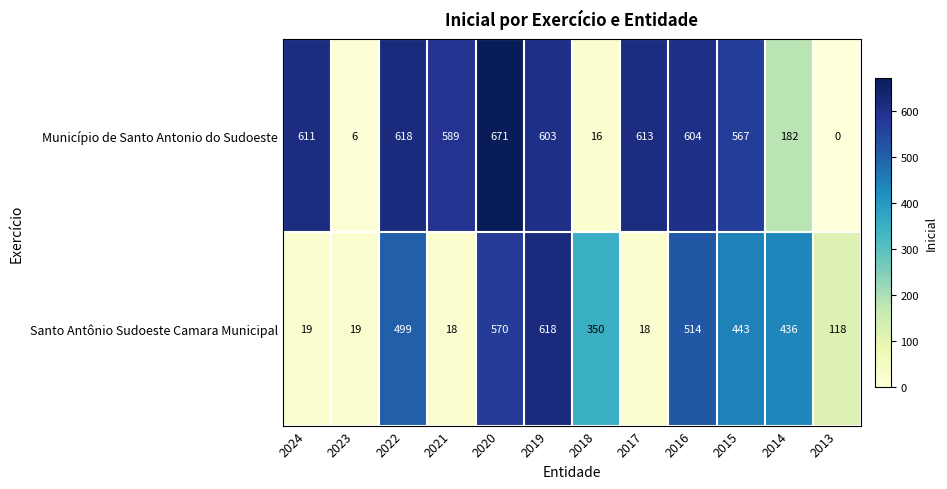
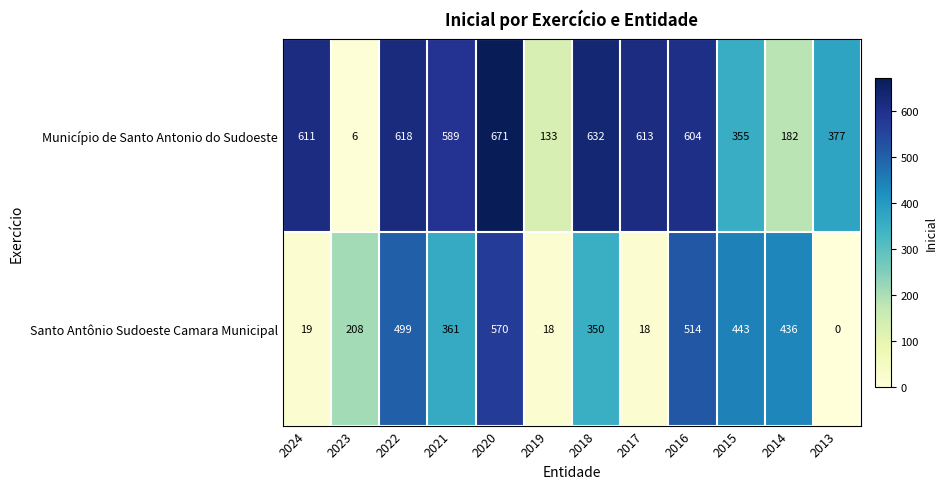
Município de Santo Antonio do Sudoeste, 2019: 603 -> 133
Município de Santo Antonio do Sudoeste, 2018: 16 -> 632
Município de Santo Antonio do Sudoeste, 2015: 567 -> 355
Município de Santo Antonio do Sudoeste, 2013: 0 -> 377
Santo Antônio Sudoeste Camara Municipal, 2023: 19 -> 208
Santo Antônio Sudoeste Camara Municipal, 2021: 18 -> 361
Santo Antônio Sudoeste Camara Municipal, 2019: 618 -> 18
Santo Antônio Sudoeste Camara Municipal, 2013: 118 -> 0
